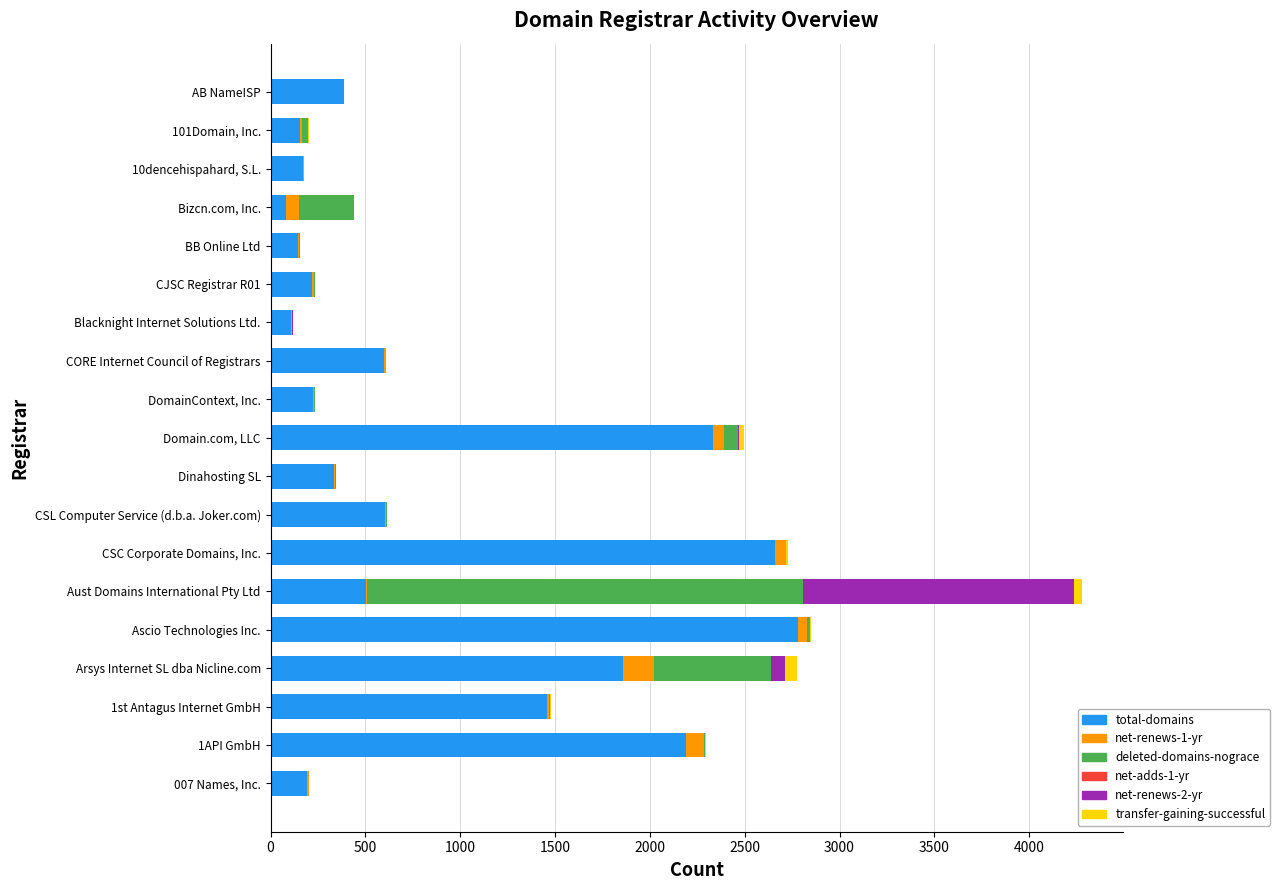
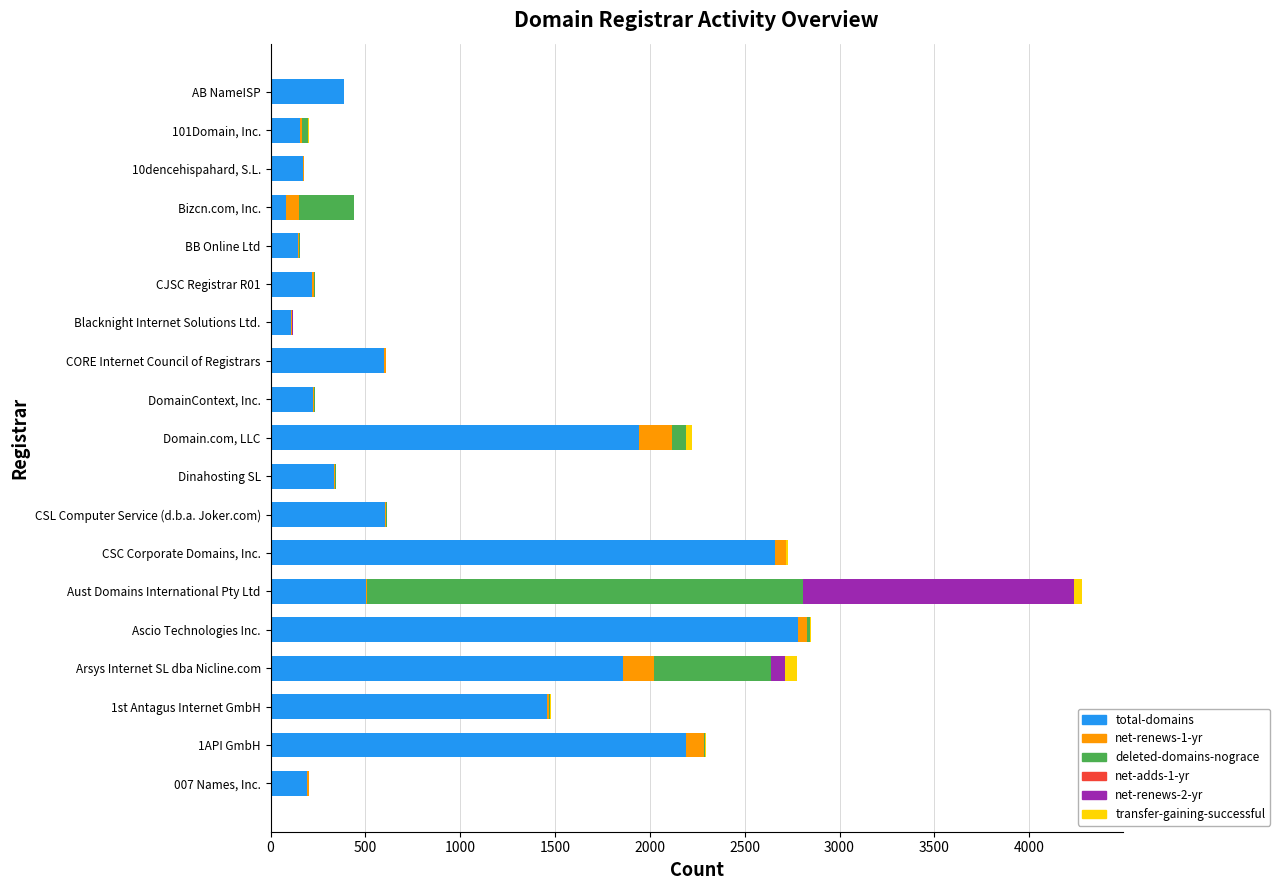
total-domains, Domain.com, LLC: 2330 -> 1940
net-renews-1-yr, Domain.com, LLC: 60 -> 170
